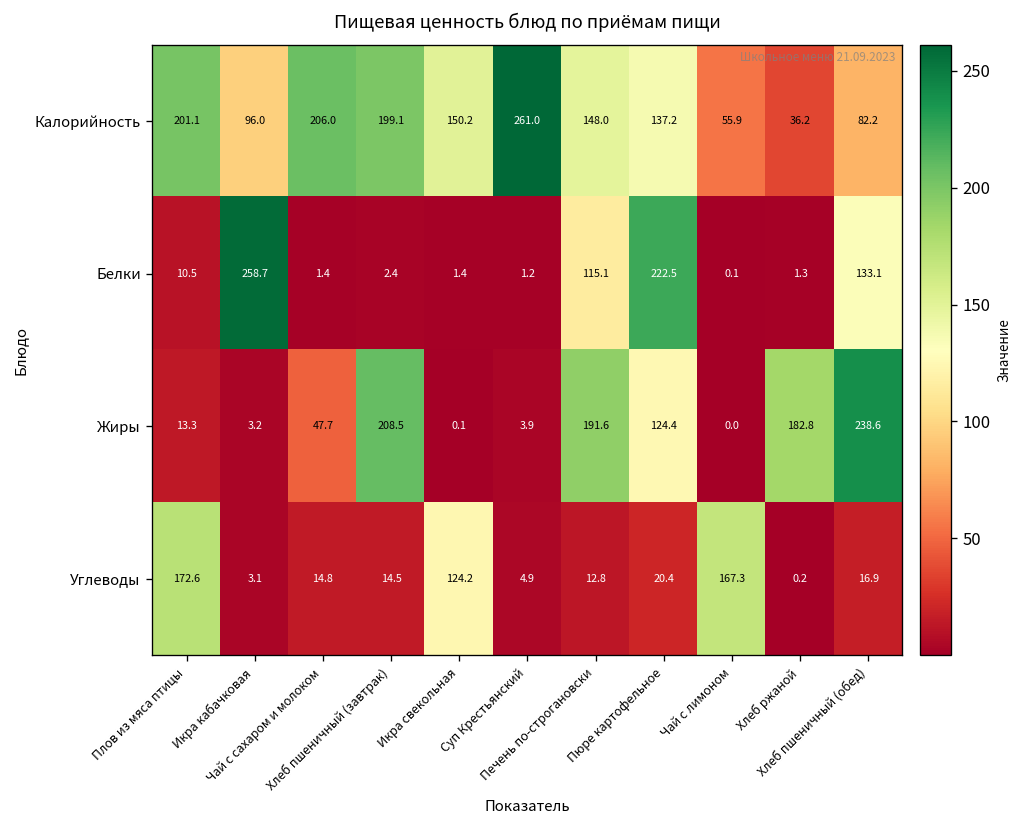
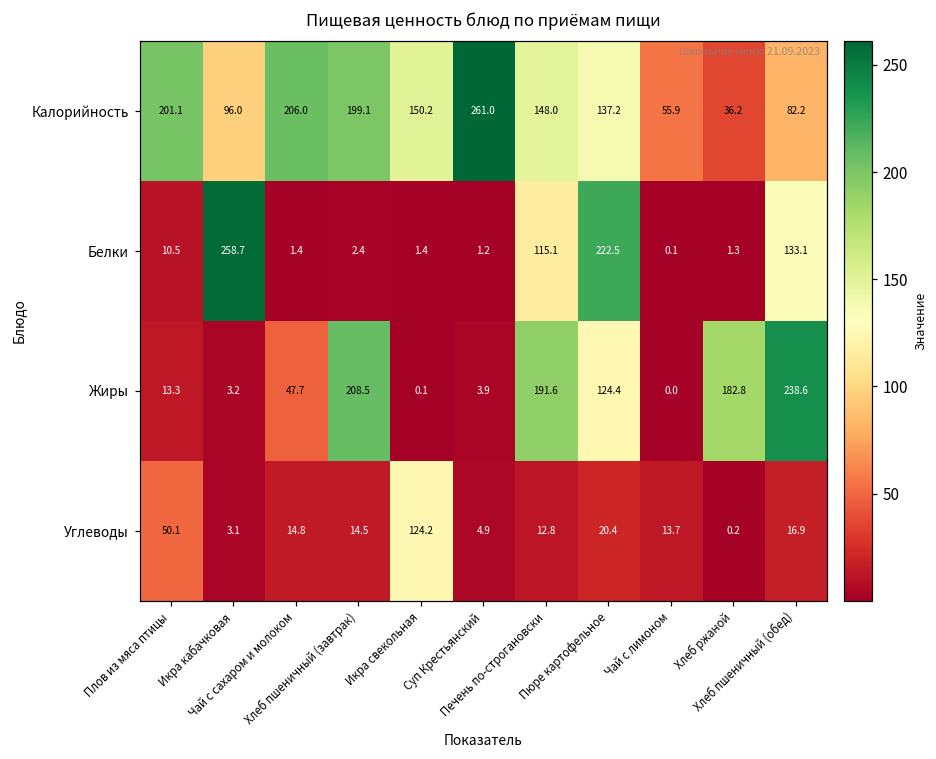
Углеводы, Плов из мяса птицы: 172.6 -> 50.1
Углеводы, Чай с лимоном: 167.3 -> 13.7
